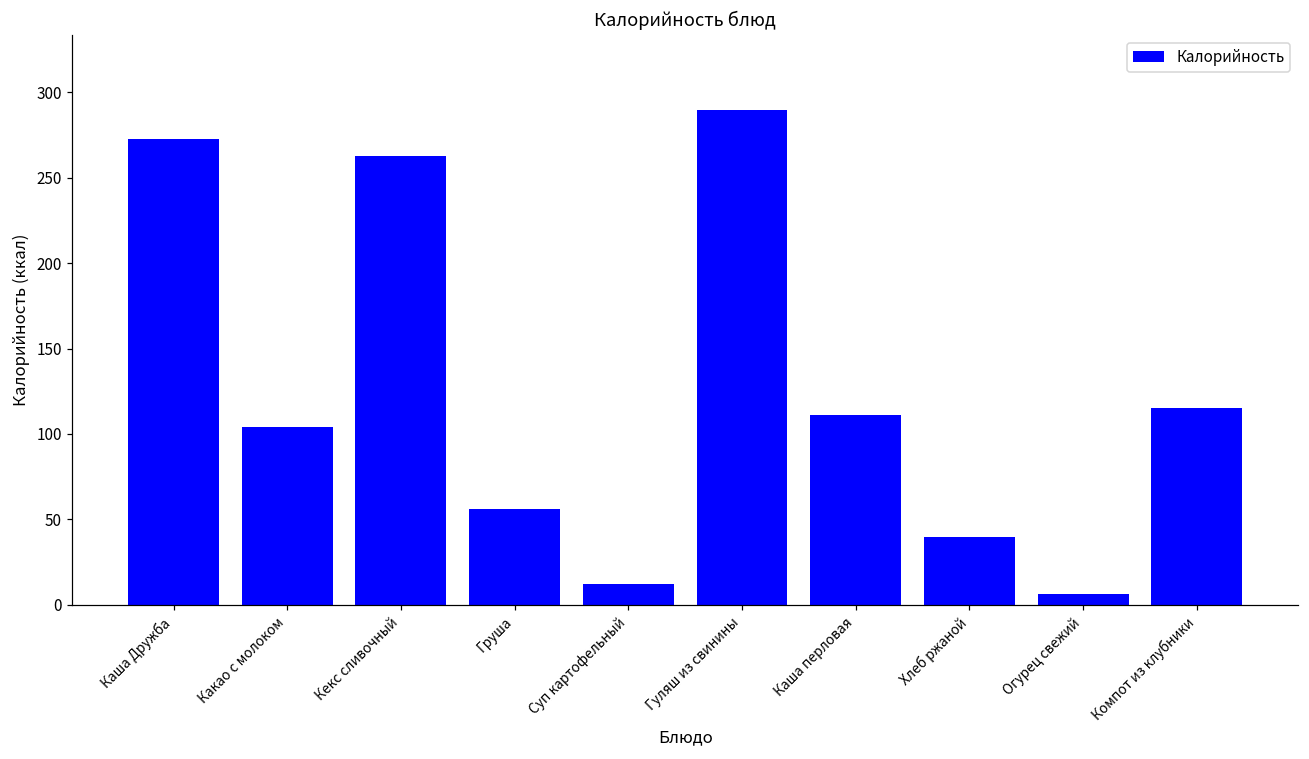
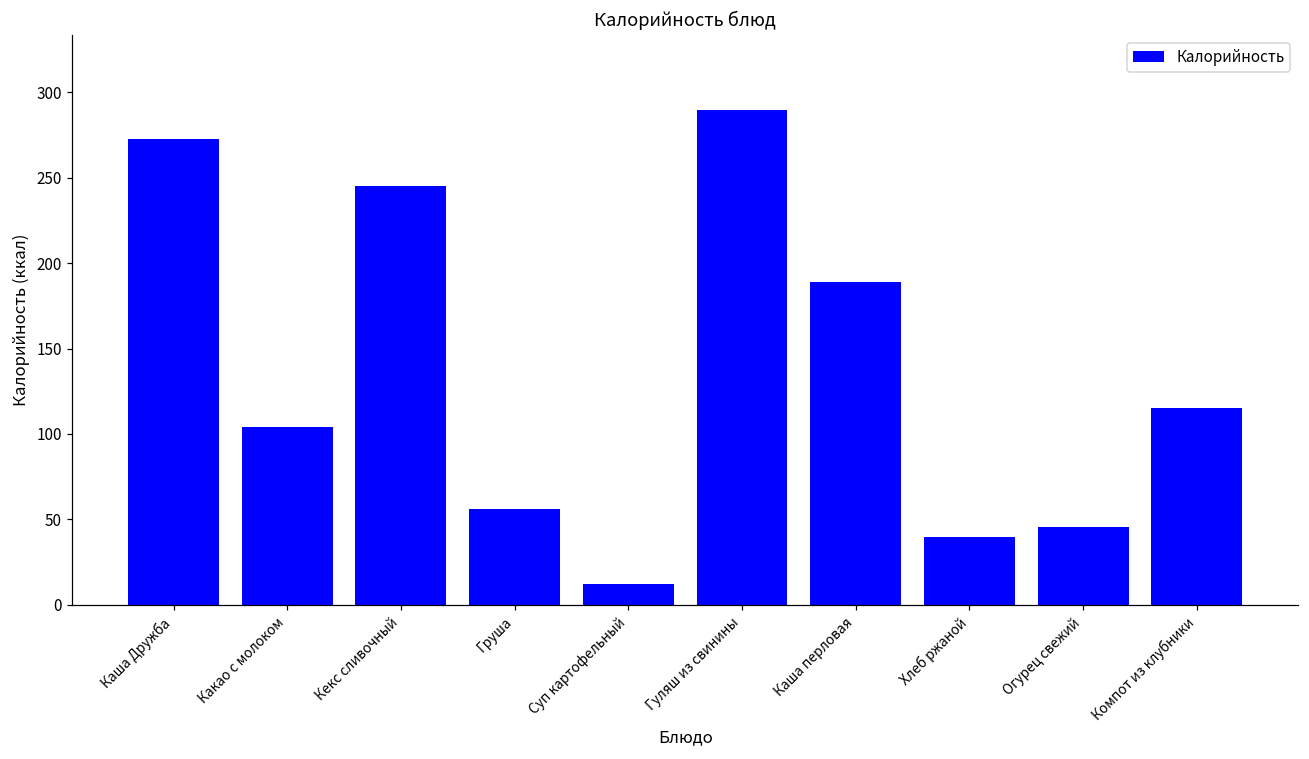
Кекс сливочный: 263 -> 245
Каша перловая: 111 -> 189
Огурец свежий: 6 -> 45
